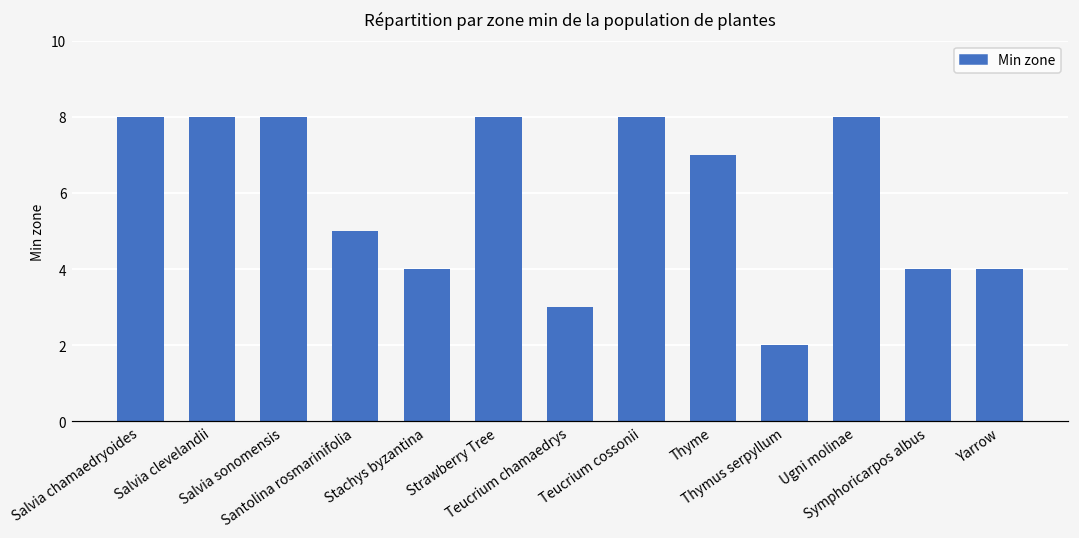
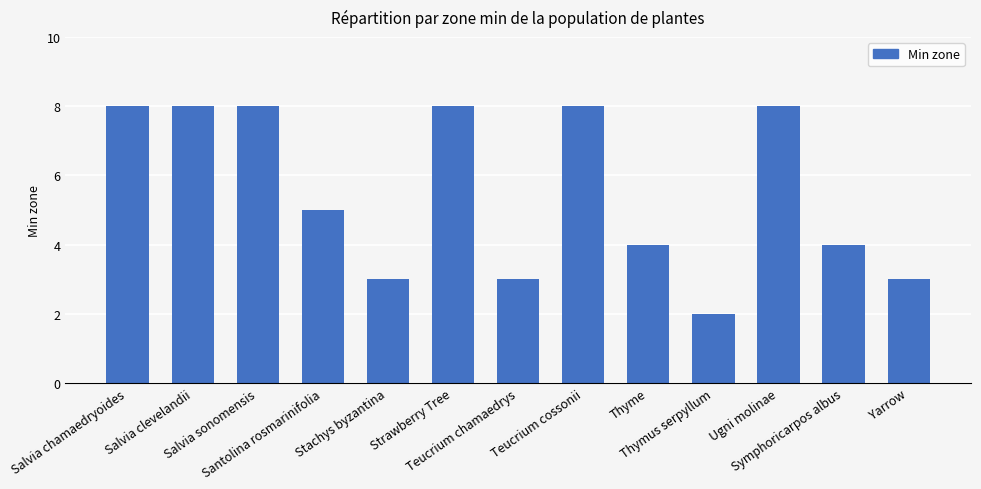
Stachys byzantina: 4 -> 3
Thyme: 7 -> 4
Yarrow: 4 -> 3
